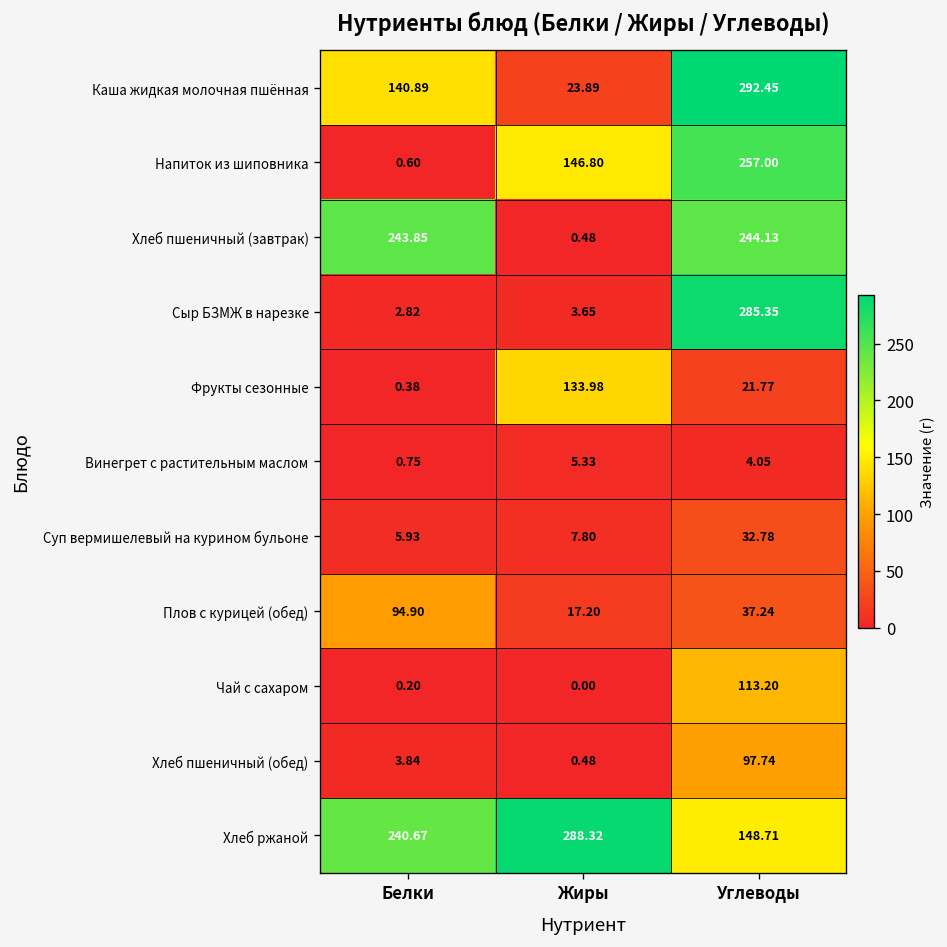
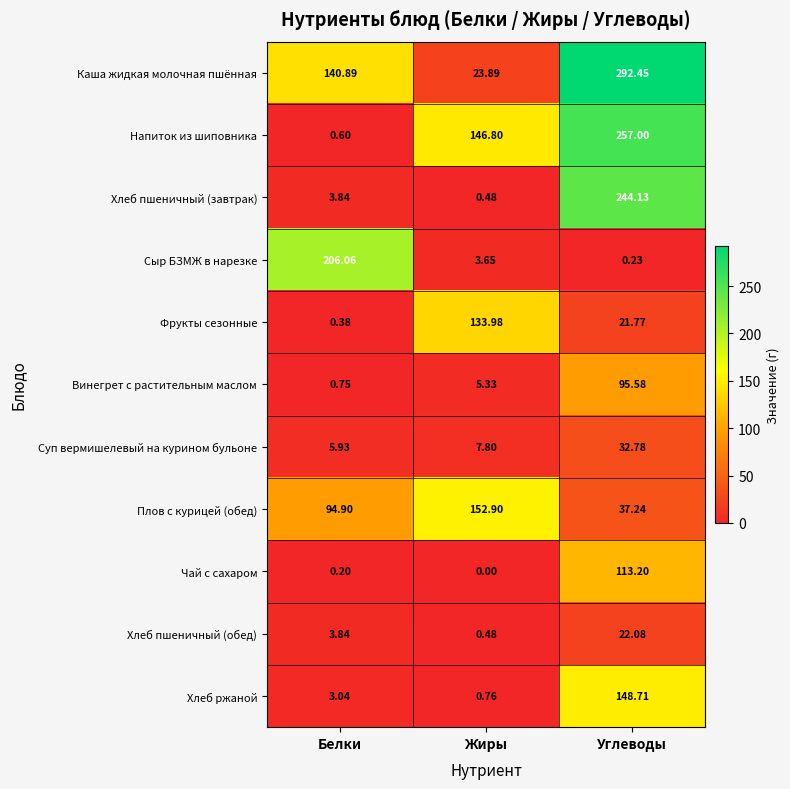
Хлеб пшеничный (завтрак), Белки: 243.85 -> 3.84
Сыр БЗМЖ в нарезке, Белки: 2.82 -> 206.06
Сыр БЗМЖ в нарезке, Углеводы: 285.35 -> 0.23
Винегрет с растительным маслом, Углеводы: 4.05 -> 95.58
Плов с курицей (обед), Жиры: 17.20 -> 152.90
Хлеб пшеничный (обед), Углеводы: 97.74 -> 22.08
Хлеб ржаной, Белки: 240.67 -> 3.04
Хлеб ржаной, Жиры: 288.32 -> 0.76
